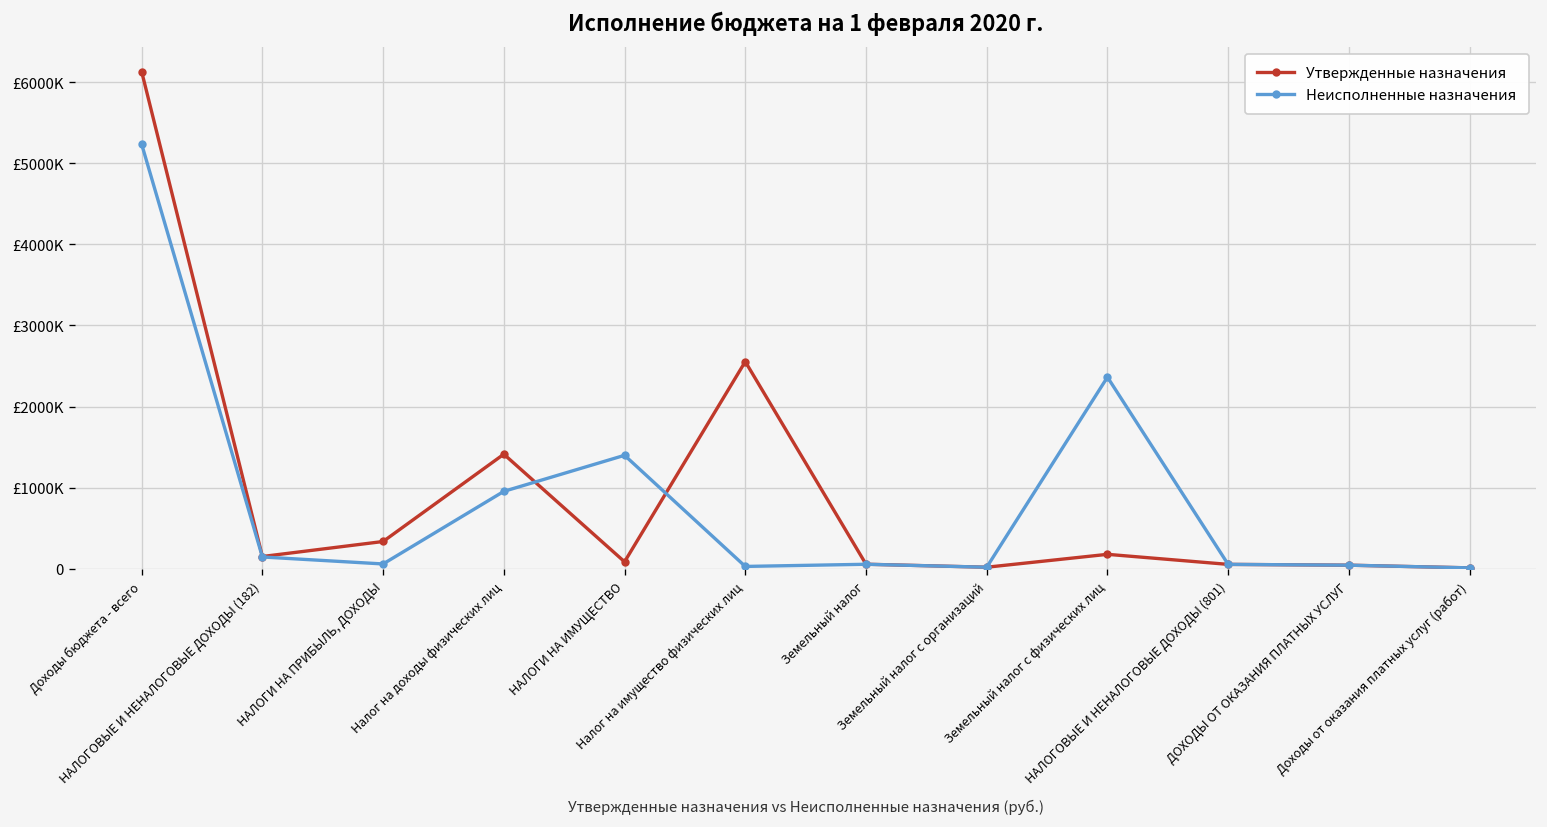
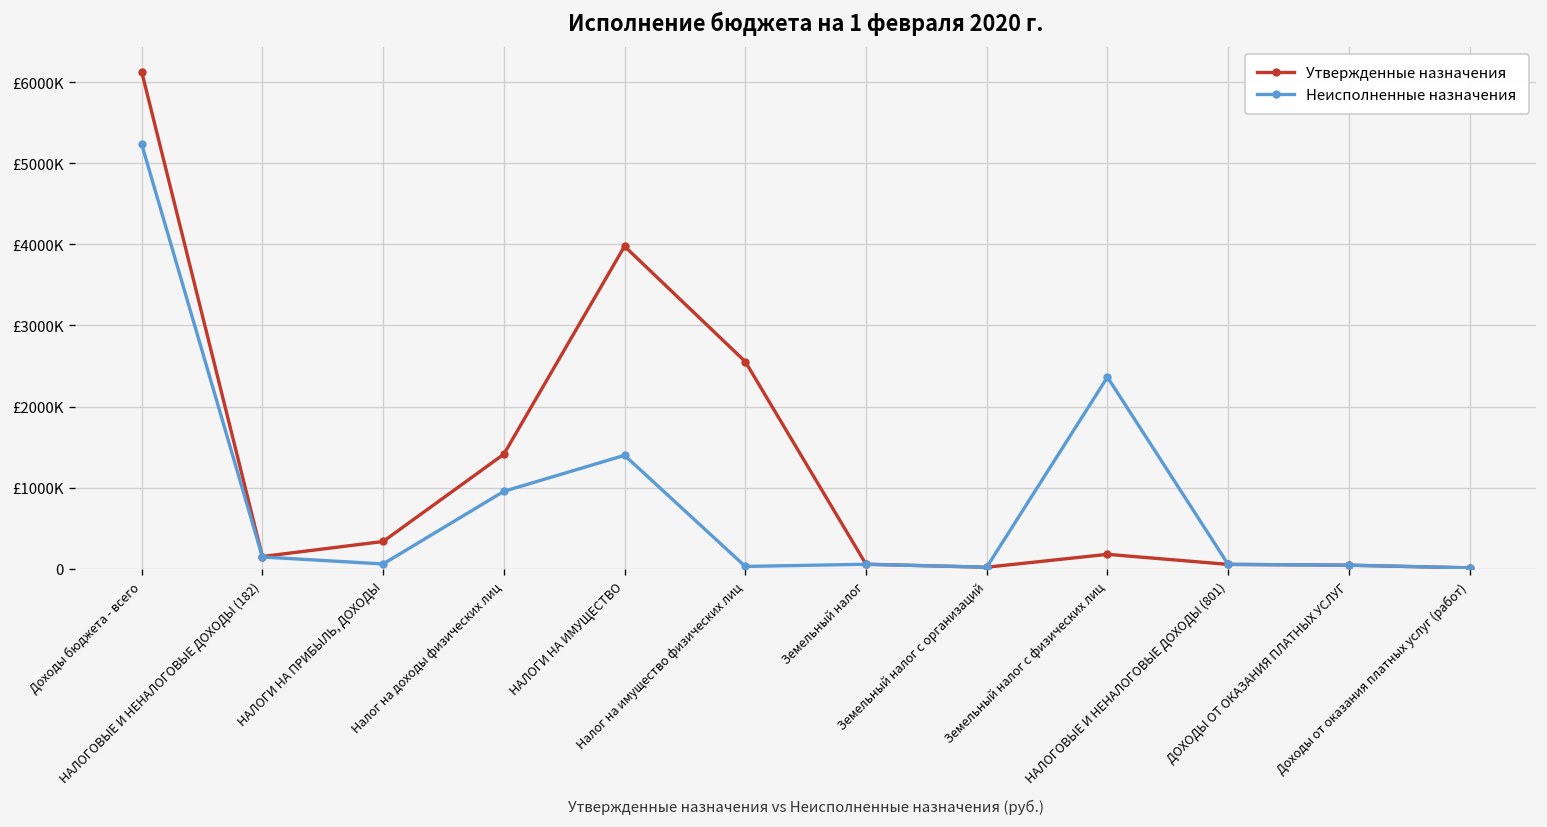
Утвержденные назначения, НАЛОГИ НА ИМУЩЕСТВО: £100000 -> £4000000
